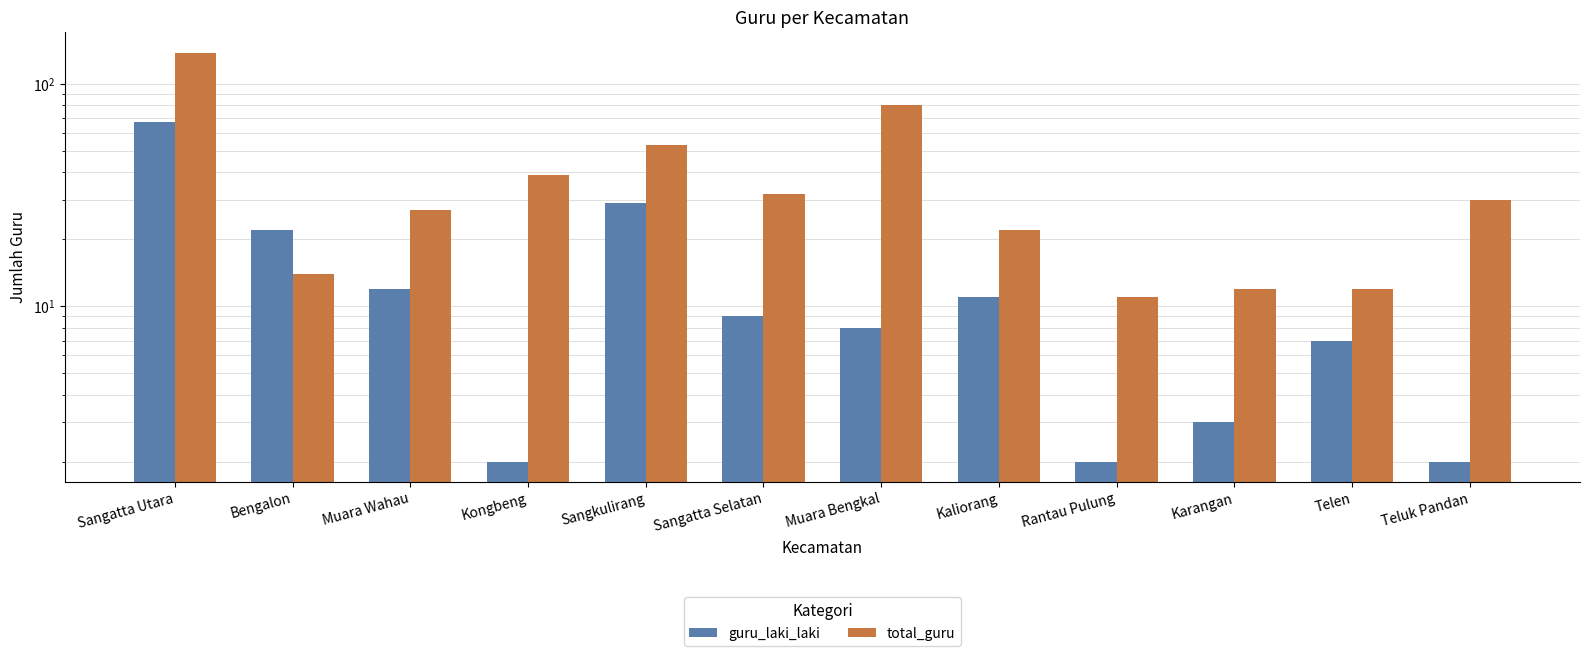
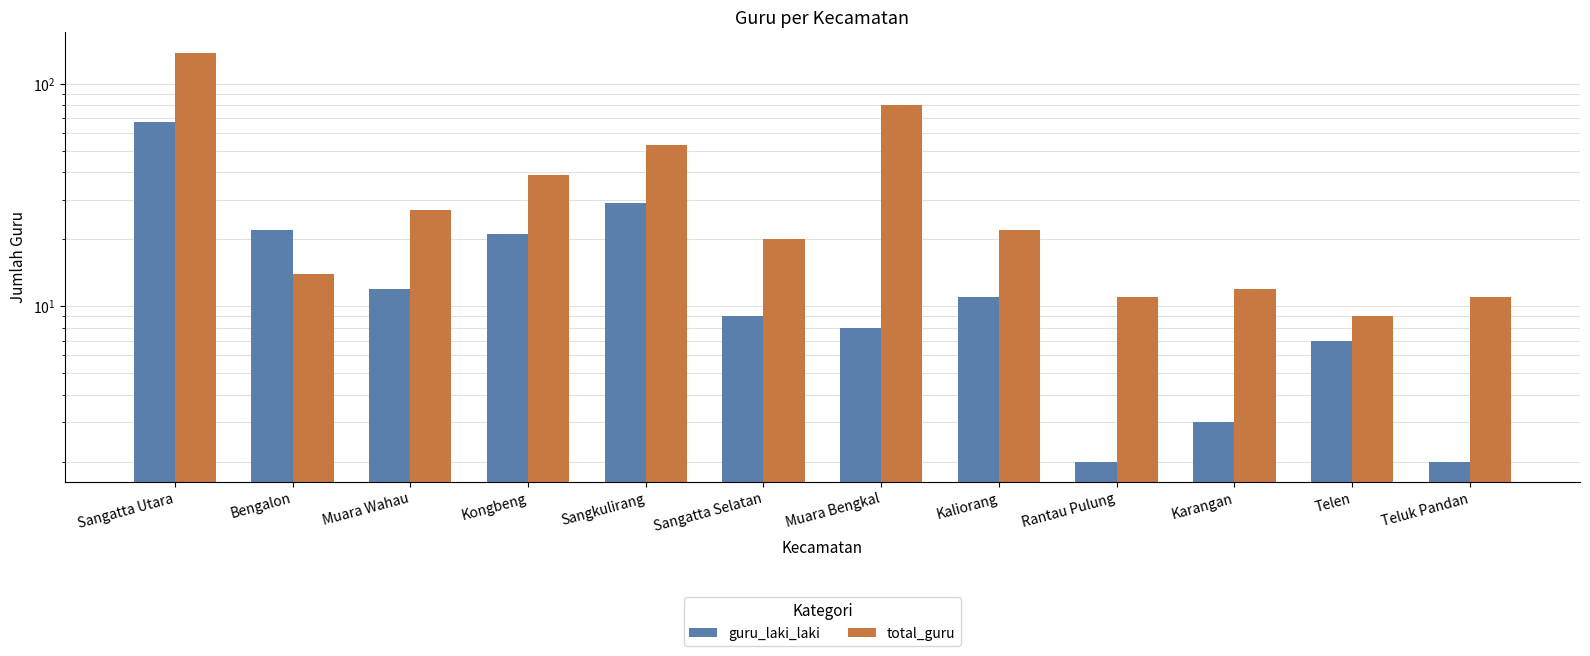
guru_laki_laki, Kongbeng: 2 -> 21
total_guru, Sangatta Selatan: 32 -> 20
total_guru, Telen: 12 -> 9
total_guru, Teluk Pandan: 30 -> 11
